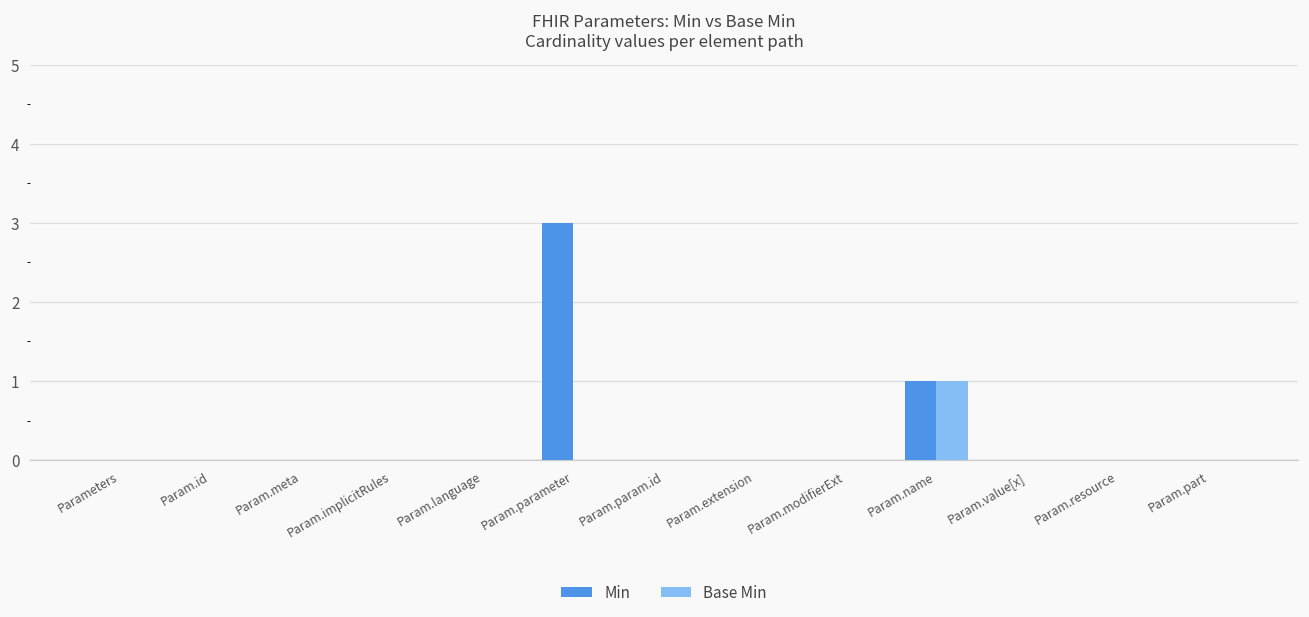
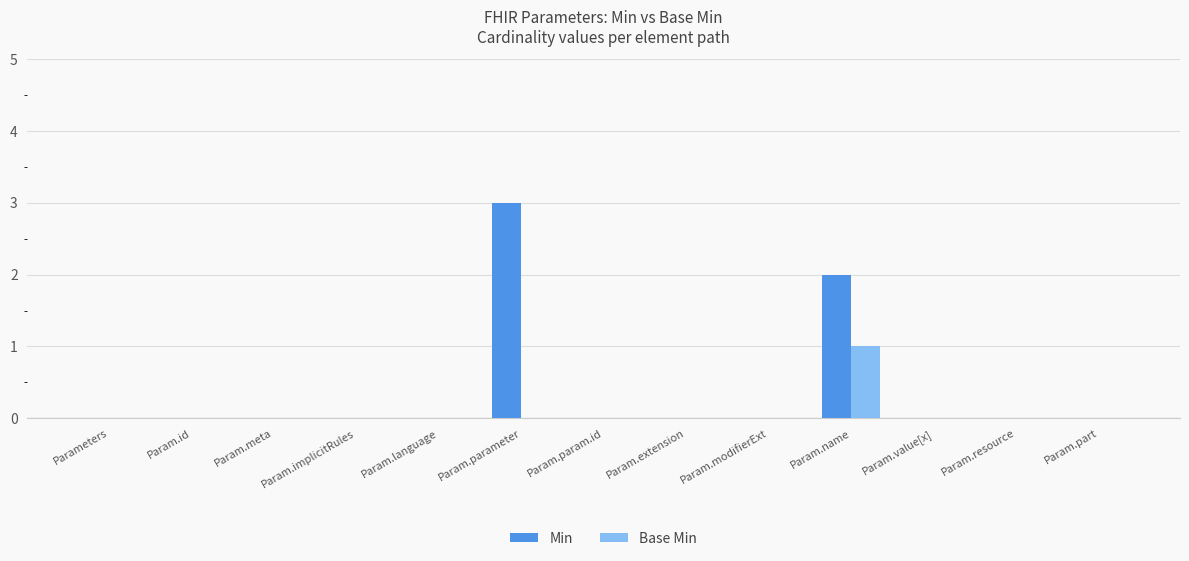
Min, Param.name: 1 -> 2
